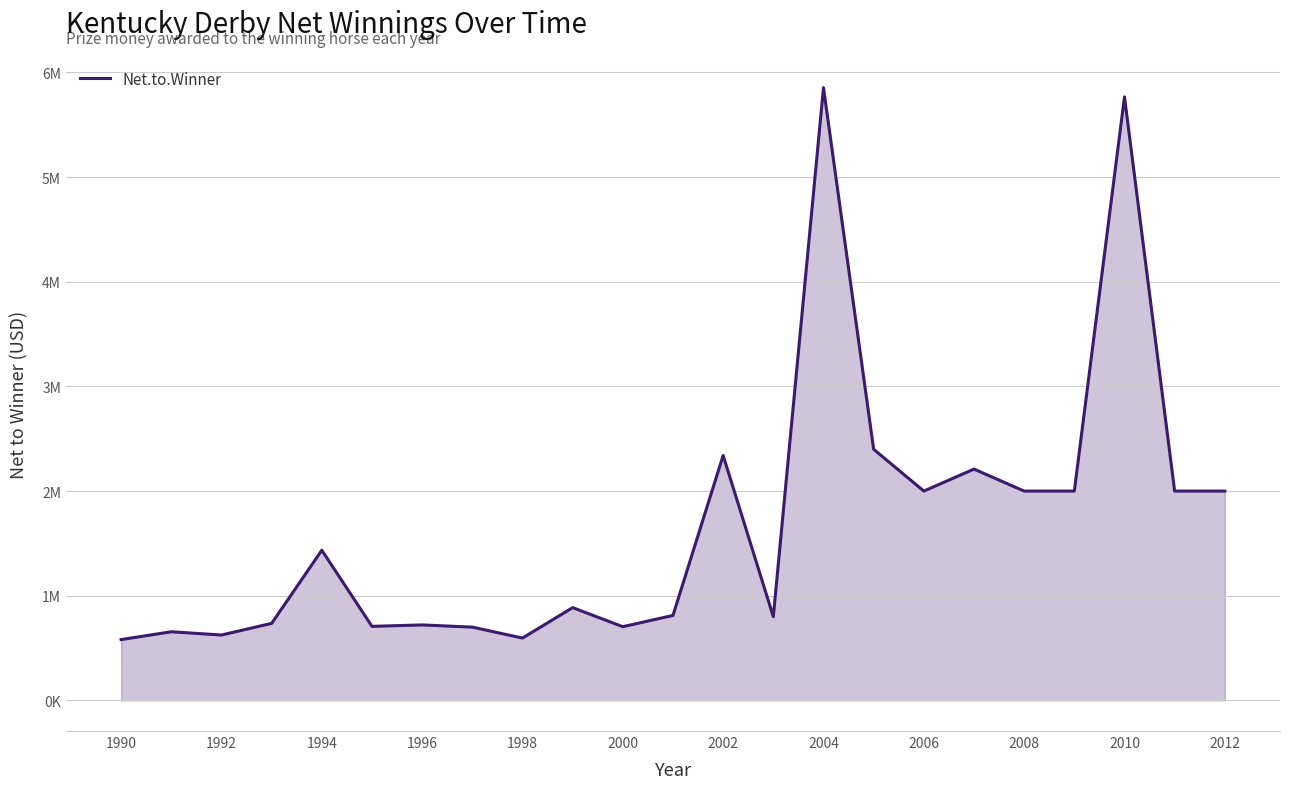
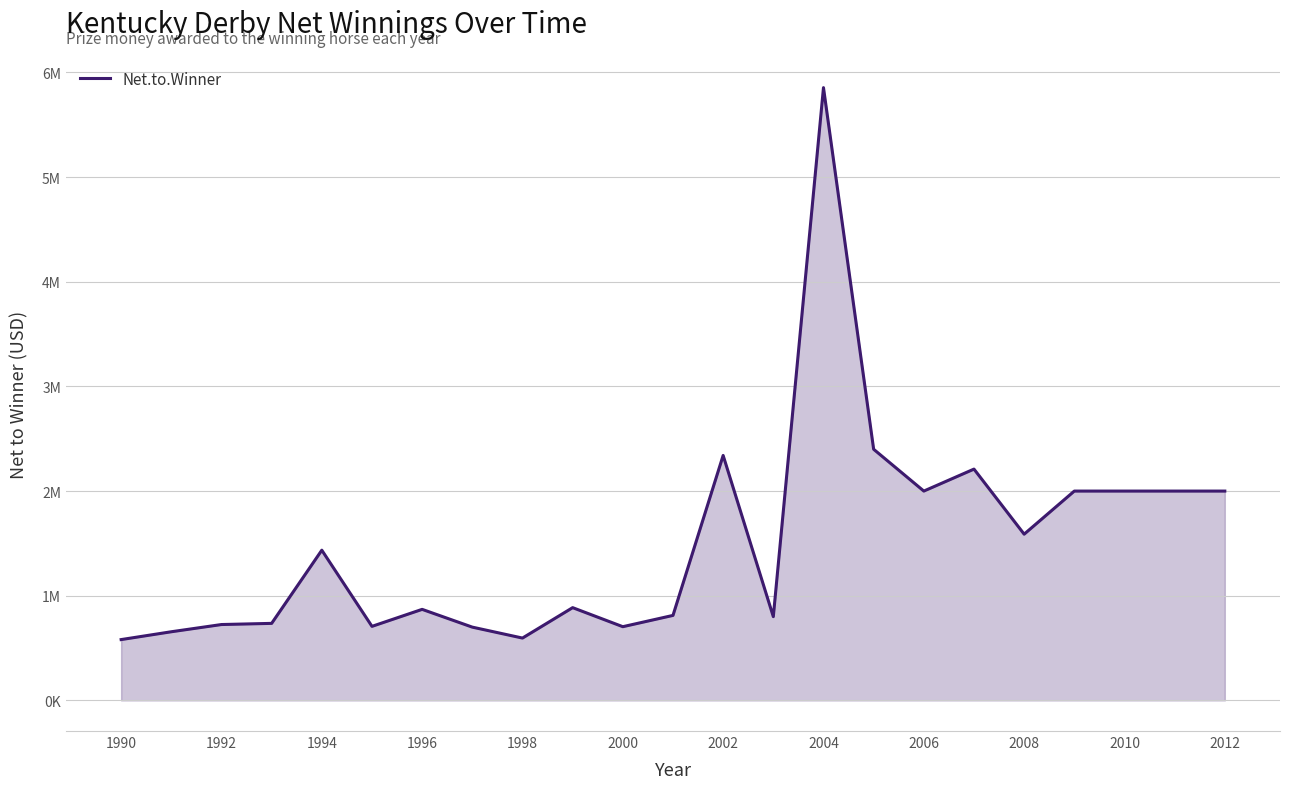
1992: 620000 -> 720000
1996: 720000 -> 870000
2008: 2000000 -> 1590000
2010: 5770000 -> 2000000
